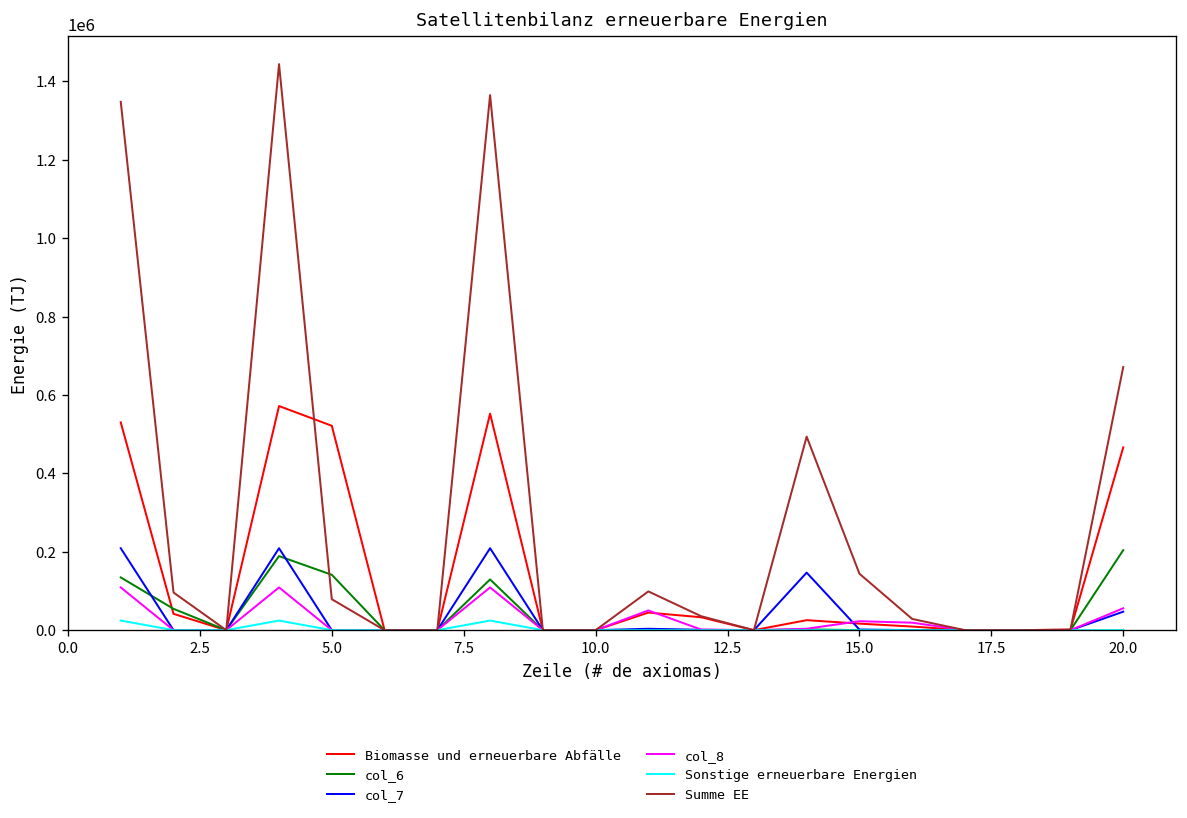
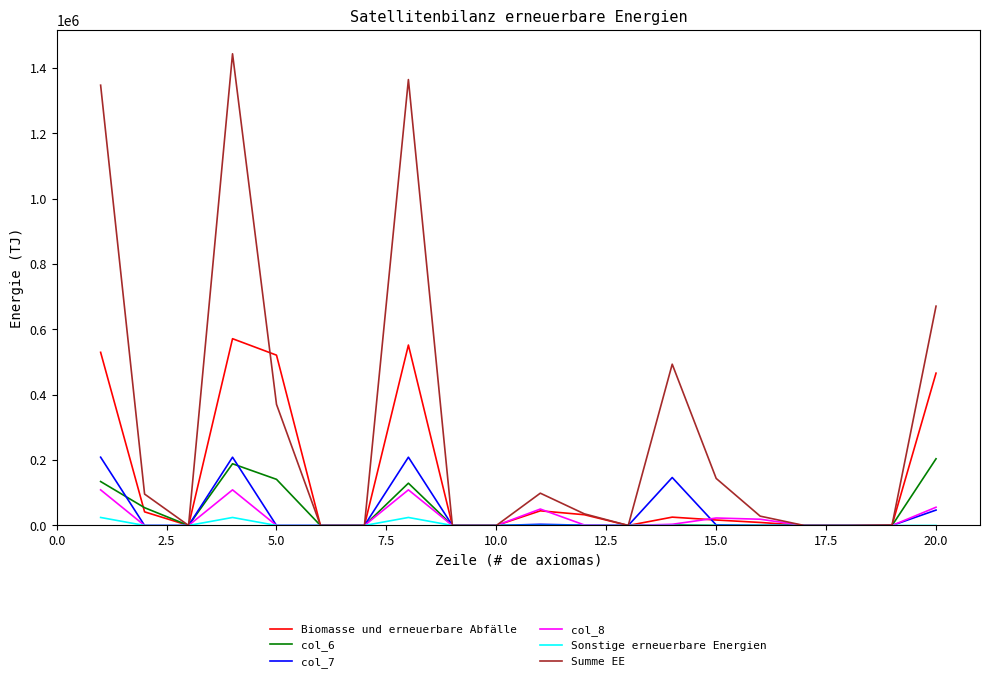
Summe EE, 5.0: 80000 -> 370000
